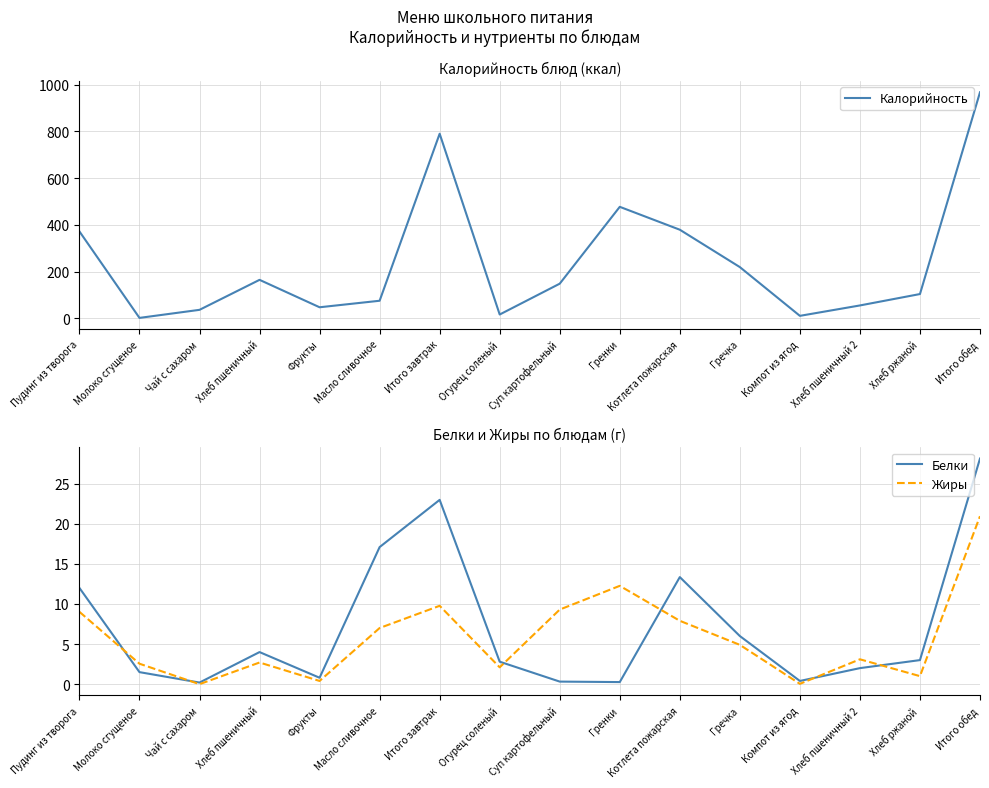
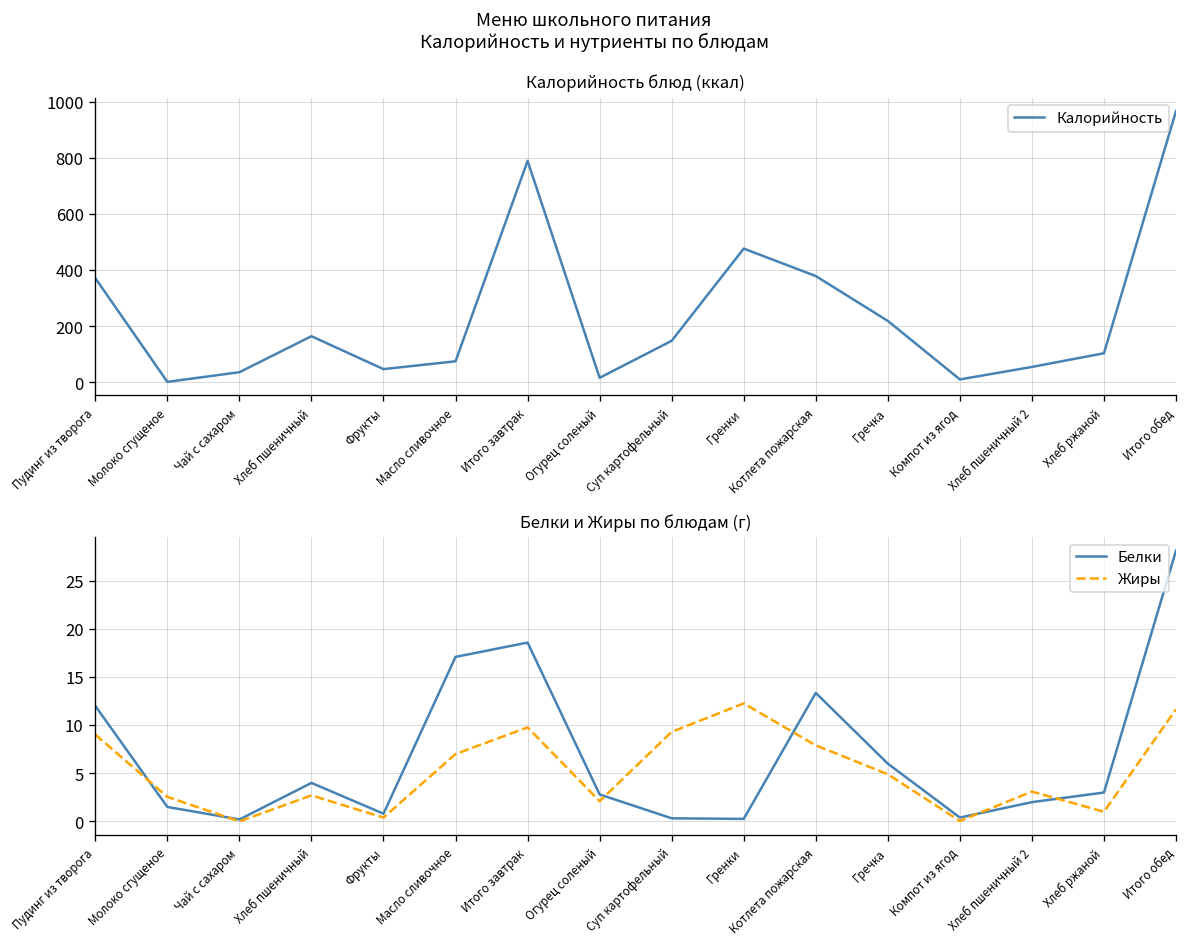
Белки и Жиры по блюдам (г), Белки, Итого завтрак: 23 -> 19
Белки и Жиры по блюдам (г), Жиры, Итого обед: 21 -> 12
